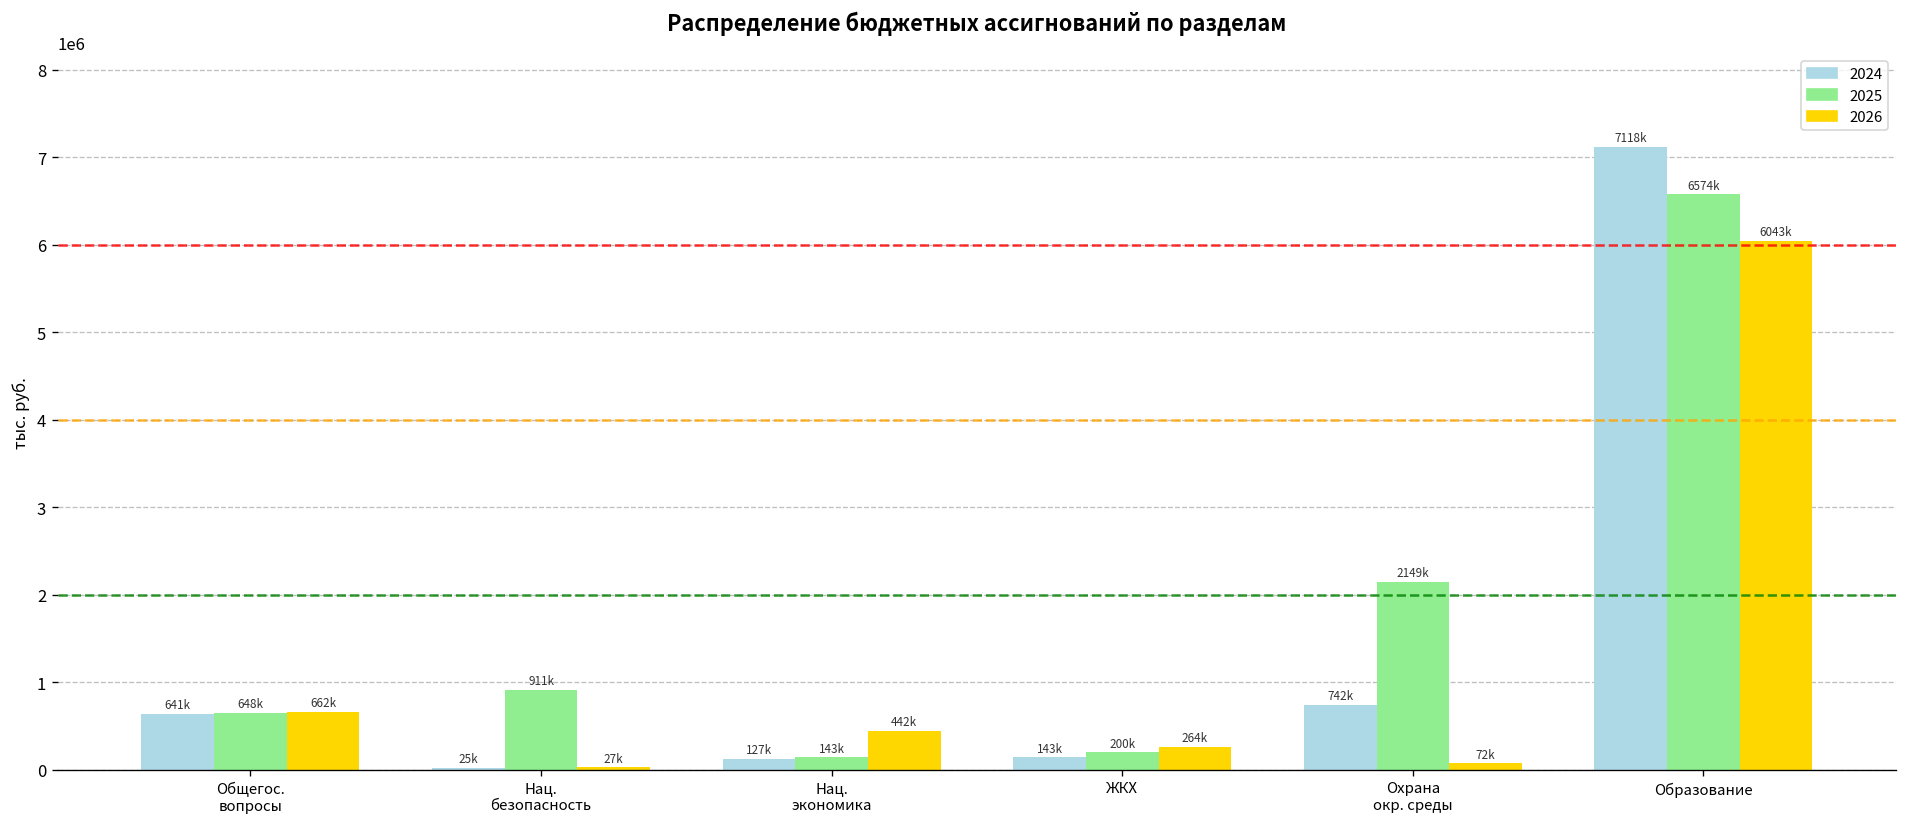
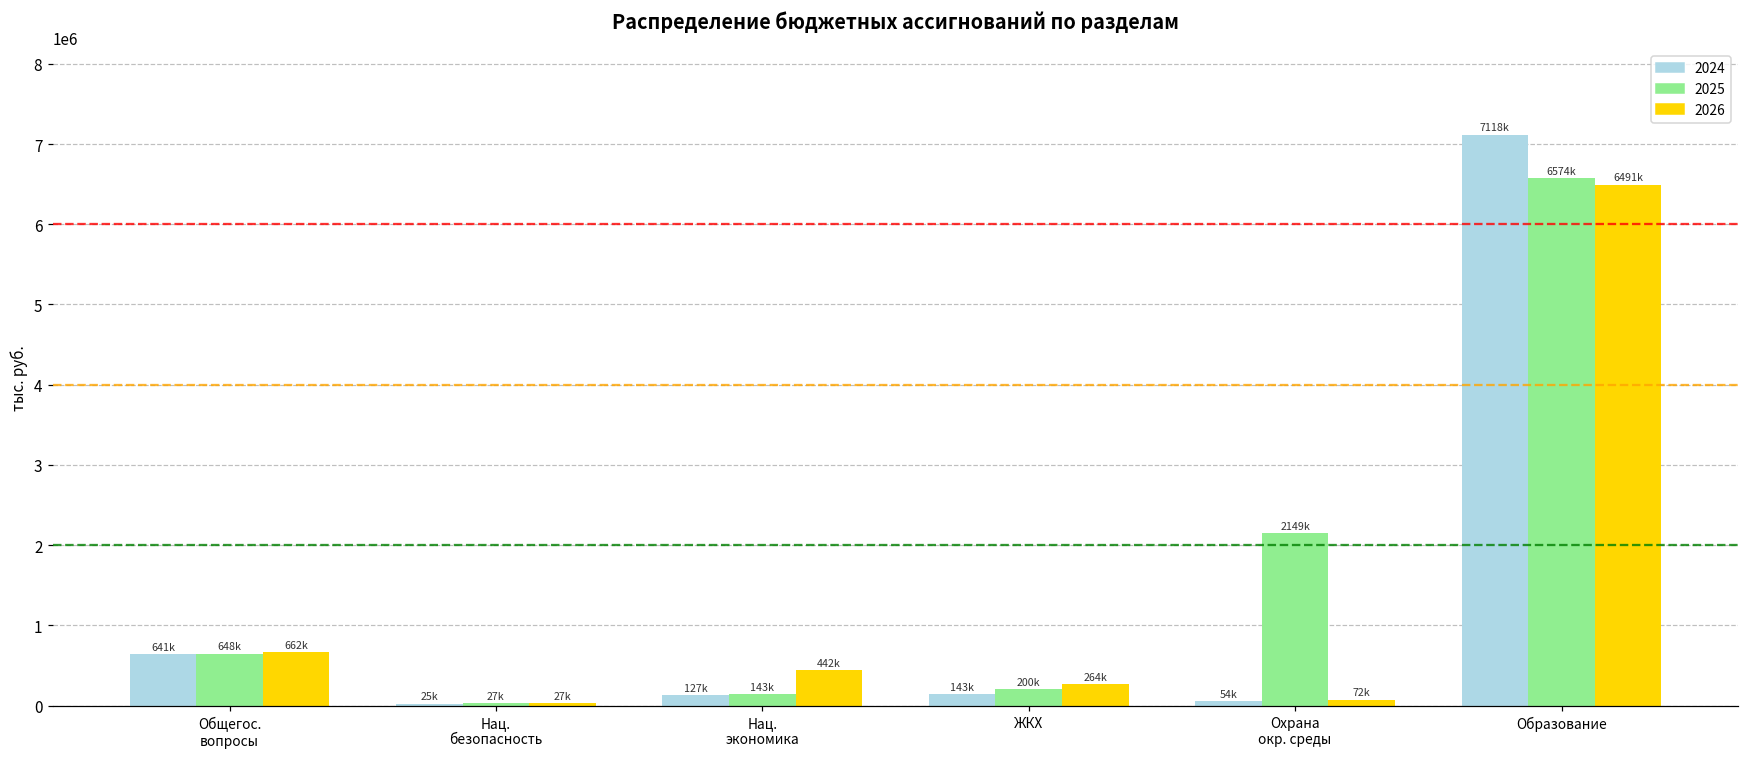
2025, Нац. безопасность: 911k -> 27k
2024, Охрана окр. среды: 742k -> 54k
2026, Образование: 6043k -> 6491k
